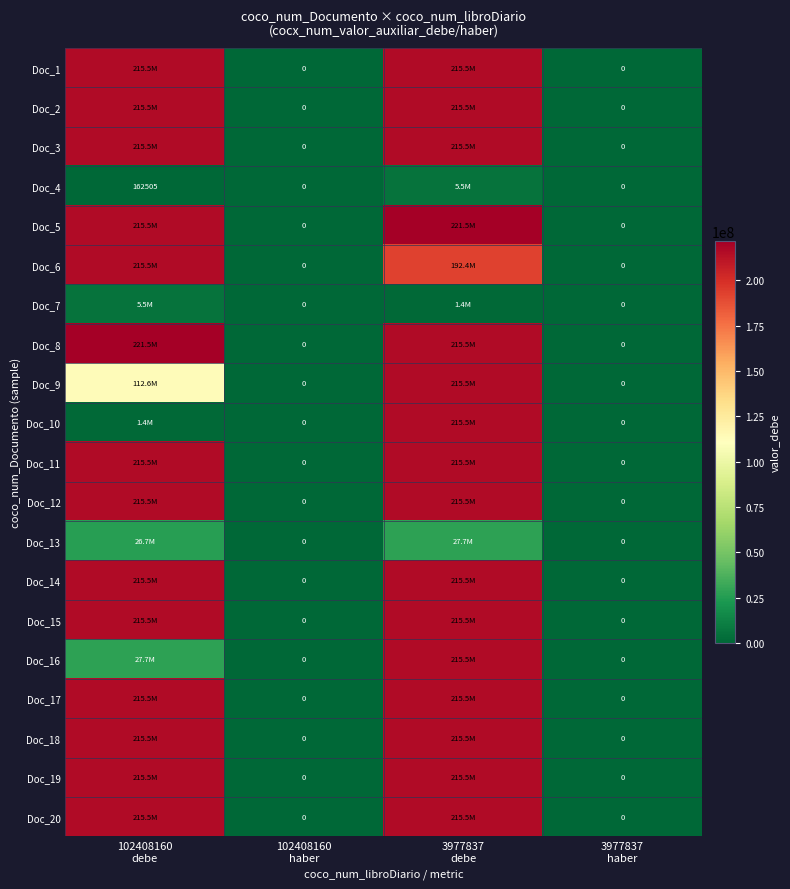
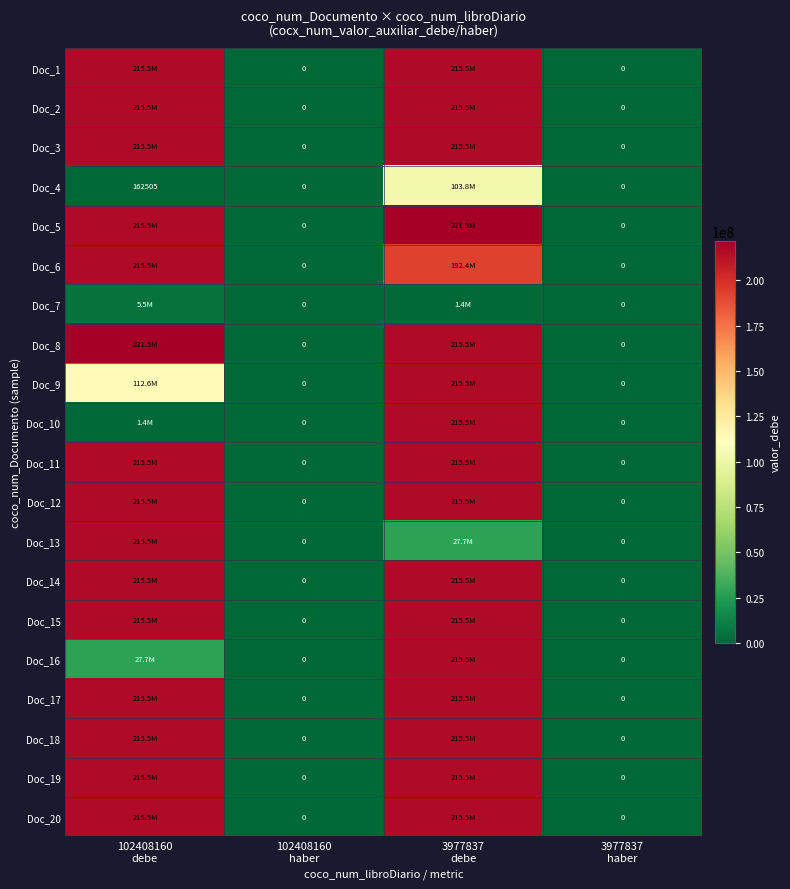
Doc_4, 3977837 debe: 5.5M -> 103.8M
Doc_13, 102408160 debe: 26.7M -> 215.5M
